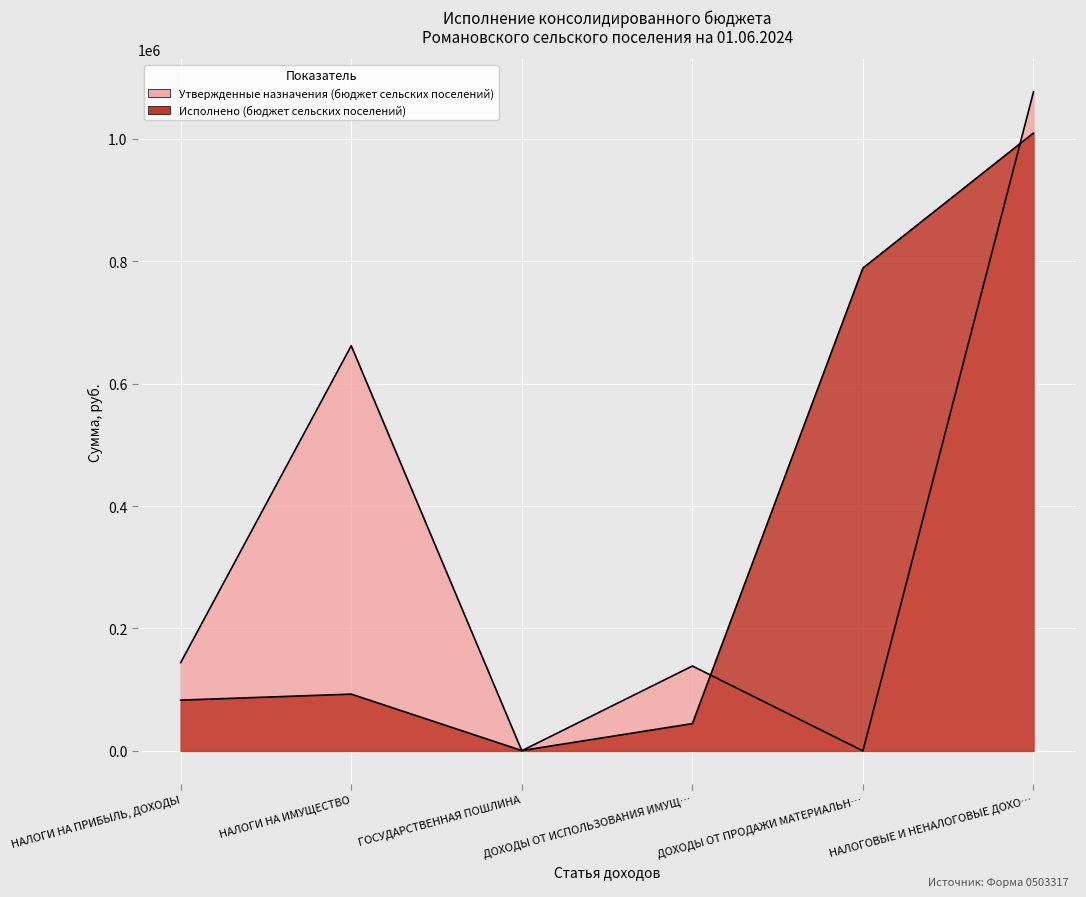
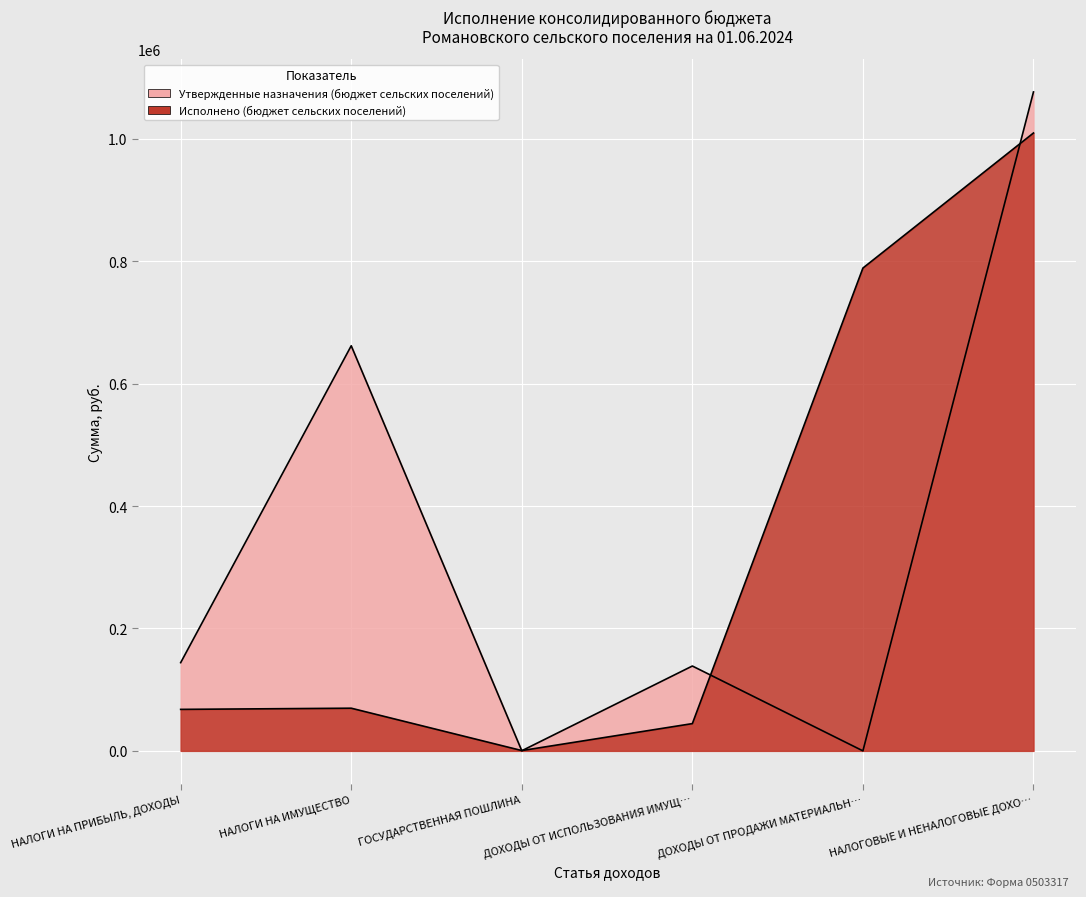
Исполнено (бюджет сельских поселений), НАЛОГИ НА ПРИБЫЛЬ, ДОХОДЫ: 80000 -> 70000
Исполнено (бюджет сельских поселений), НАЛОГИ НА ИМУЩЕСТВО: 90000 -> 70000
